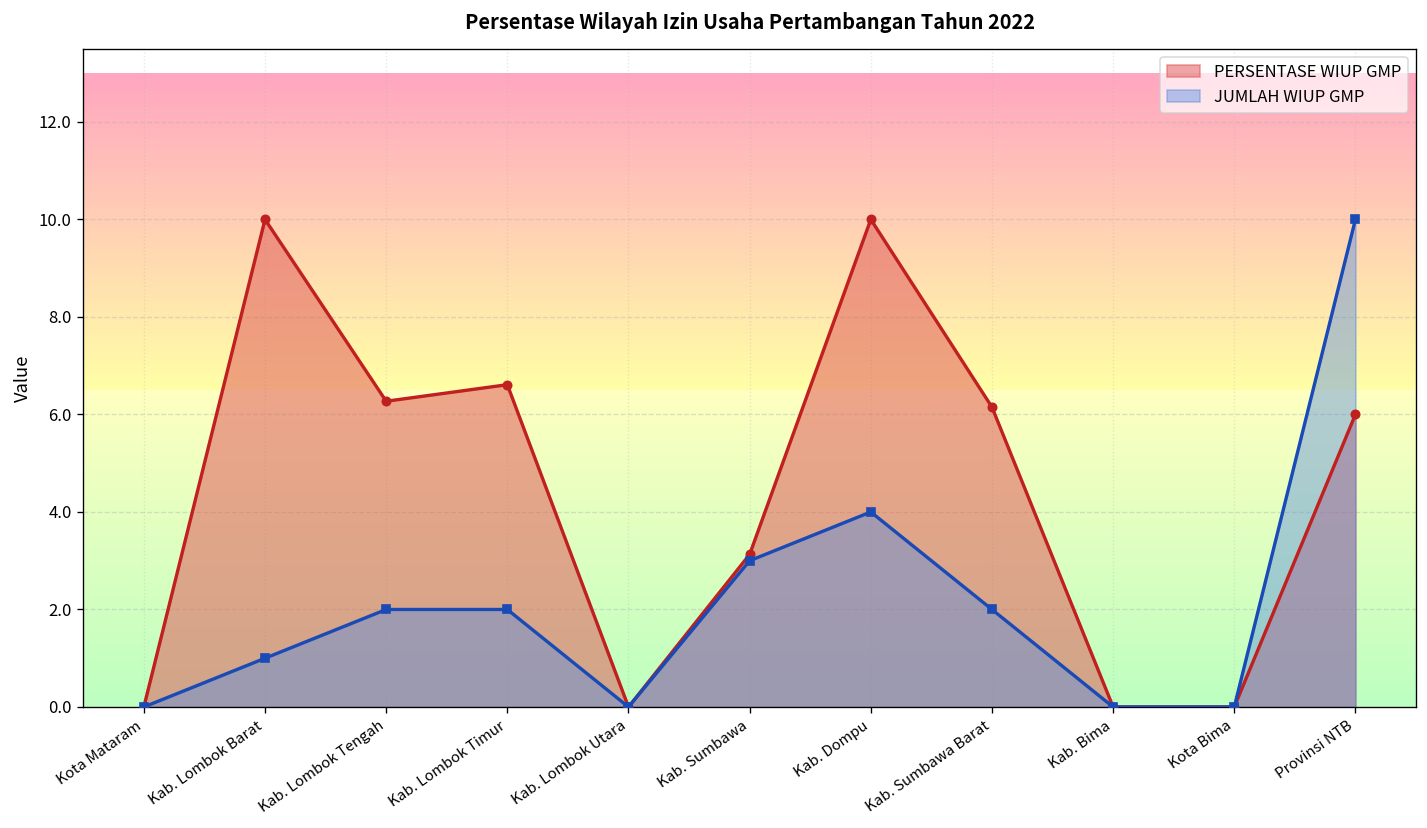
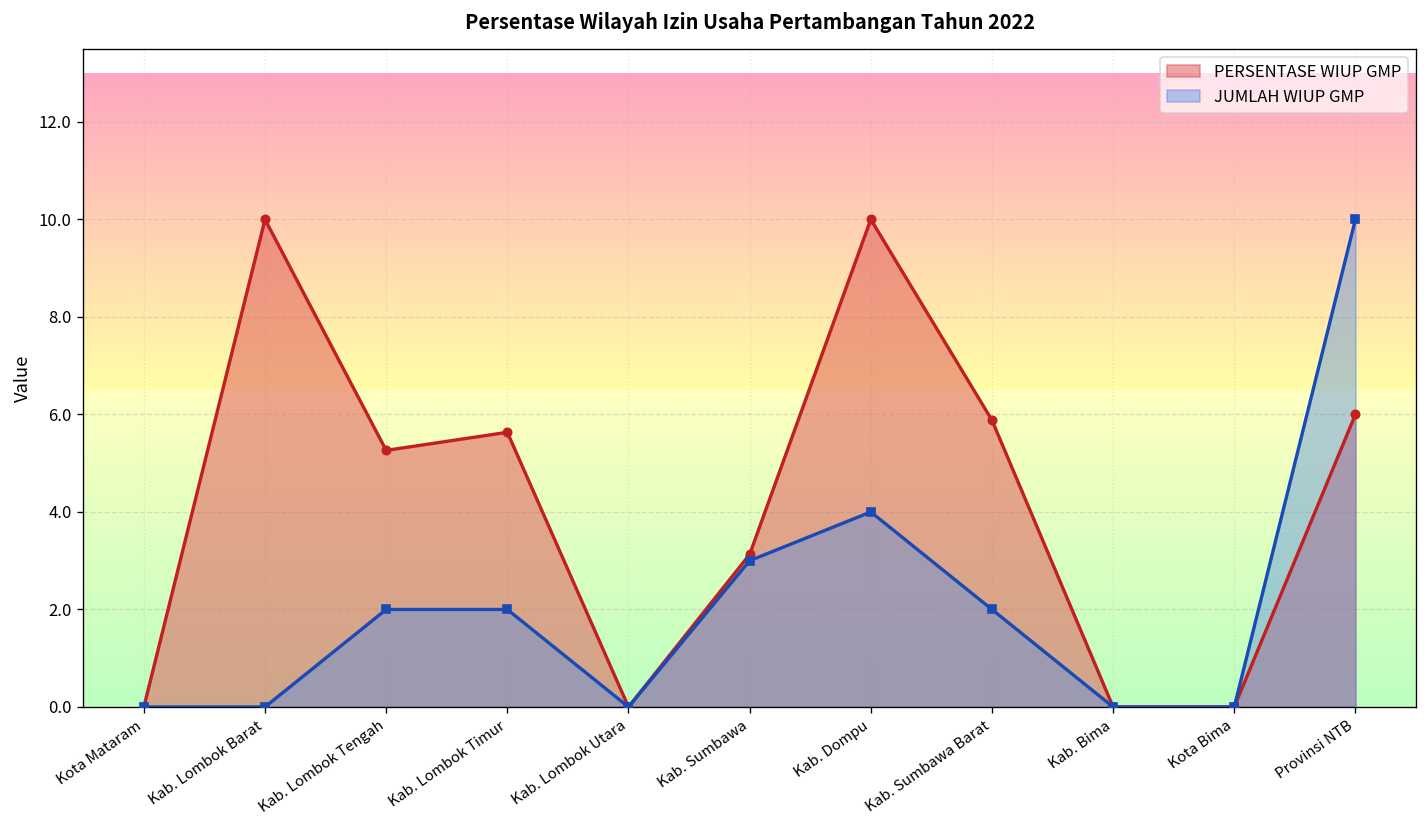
JUMLAH WIUP GMP, Kab. Lombok Barat: 1 -> 0
PERSENTASE WIUP GMP, Kab. Lombok Tengah: 6.3 -> 5.3
PERSENTASE WIUP GMP, Kab. Lombok Timur: 6.6 -> 5.6
PERSENTASE WIUP GMP, Kab. Sumbawa Barat: 6.2 -> 5.9
